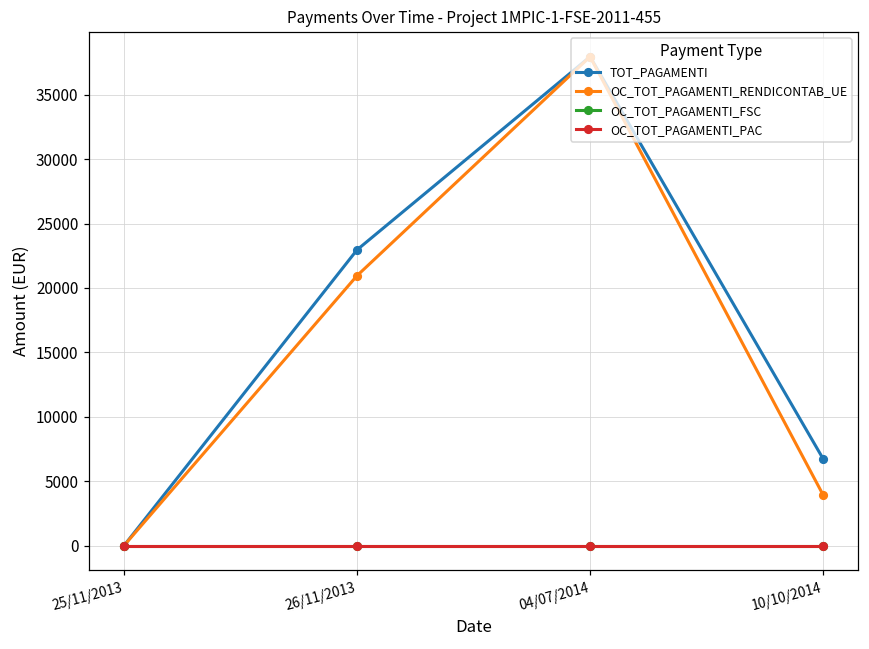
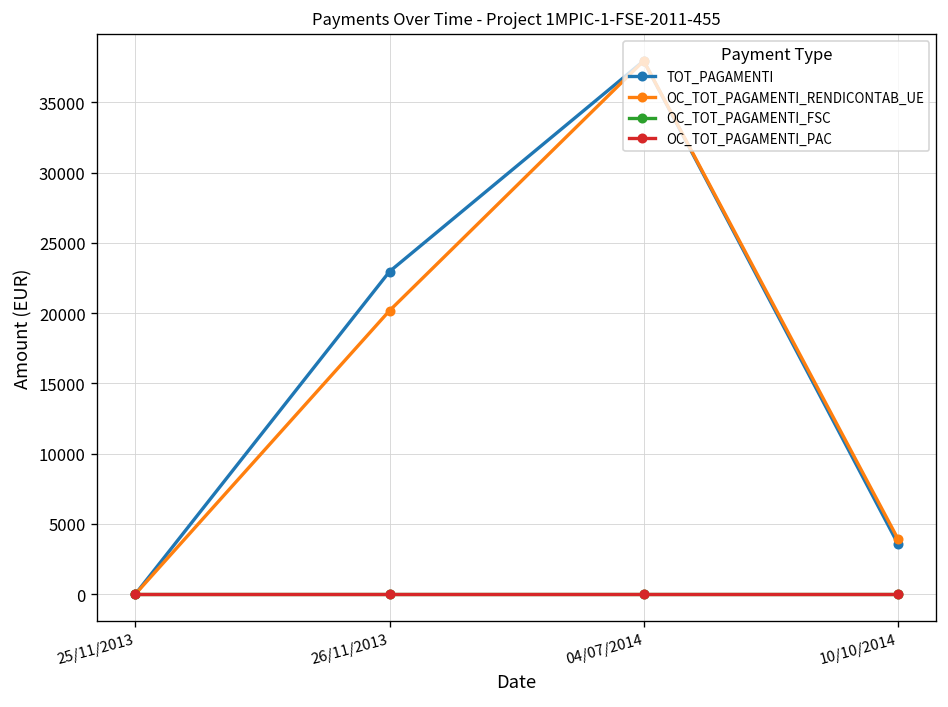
OC_TOT_PAGAMENTI_RENDICONTAB_UE, 26/11/2013: 21000 -> 20200
TOT_PAGAMENTI, 10/10/2014: 6700 -> 3600
